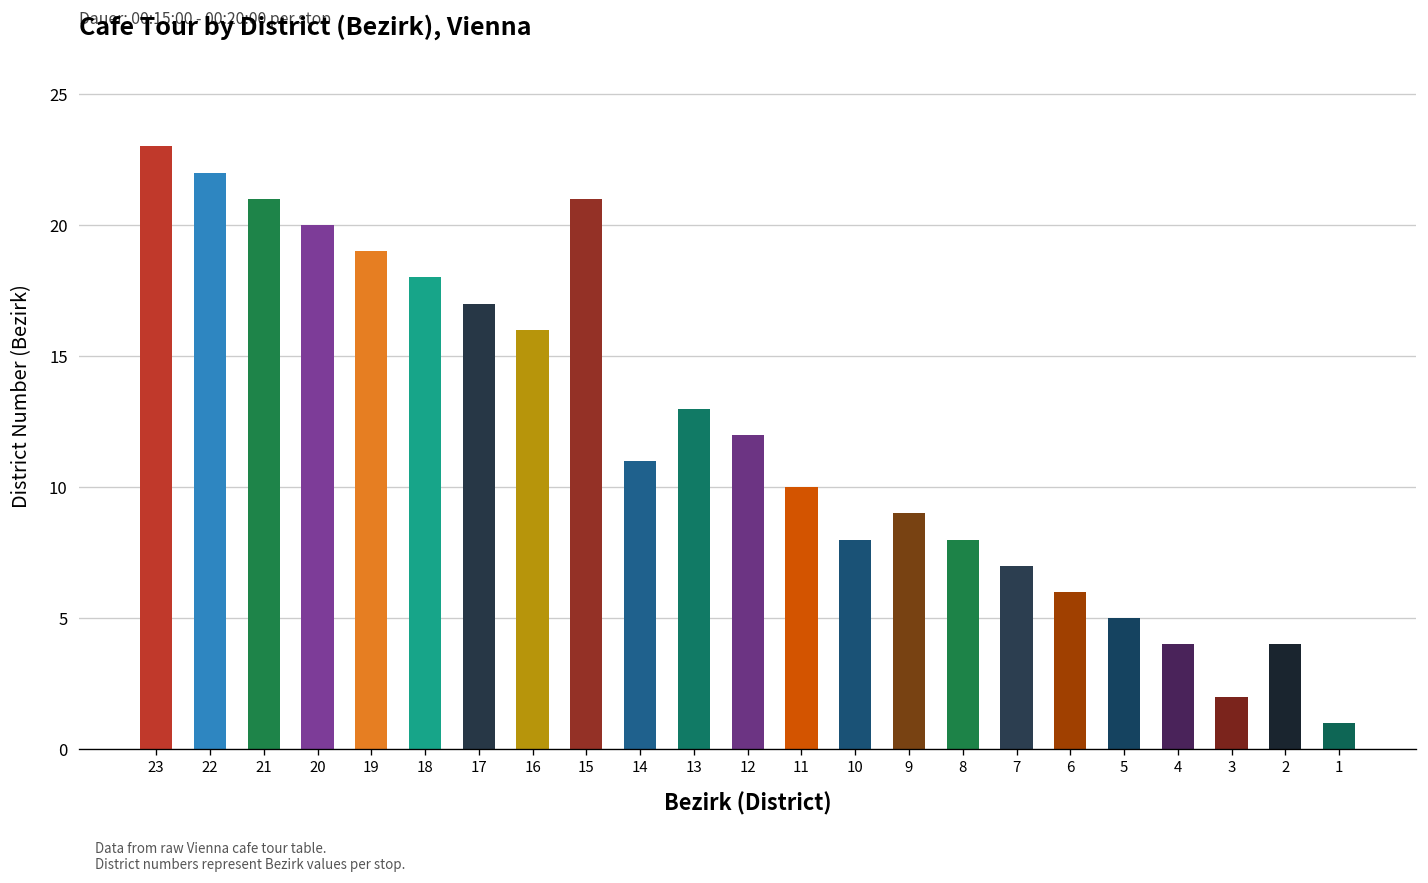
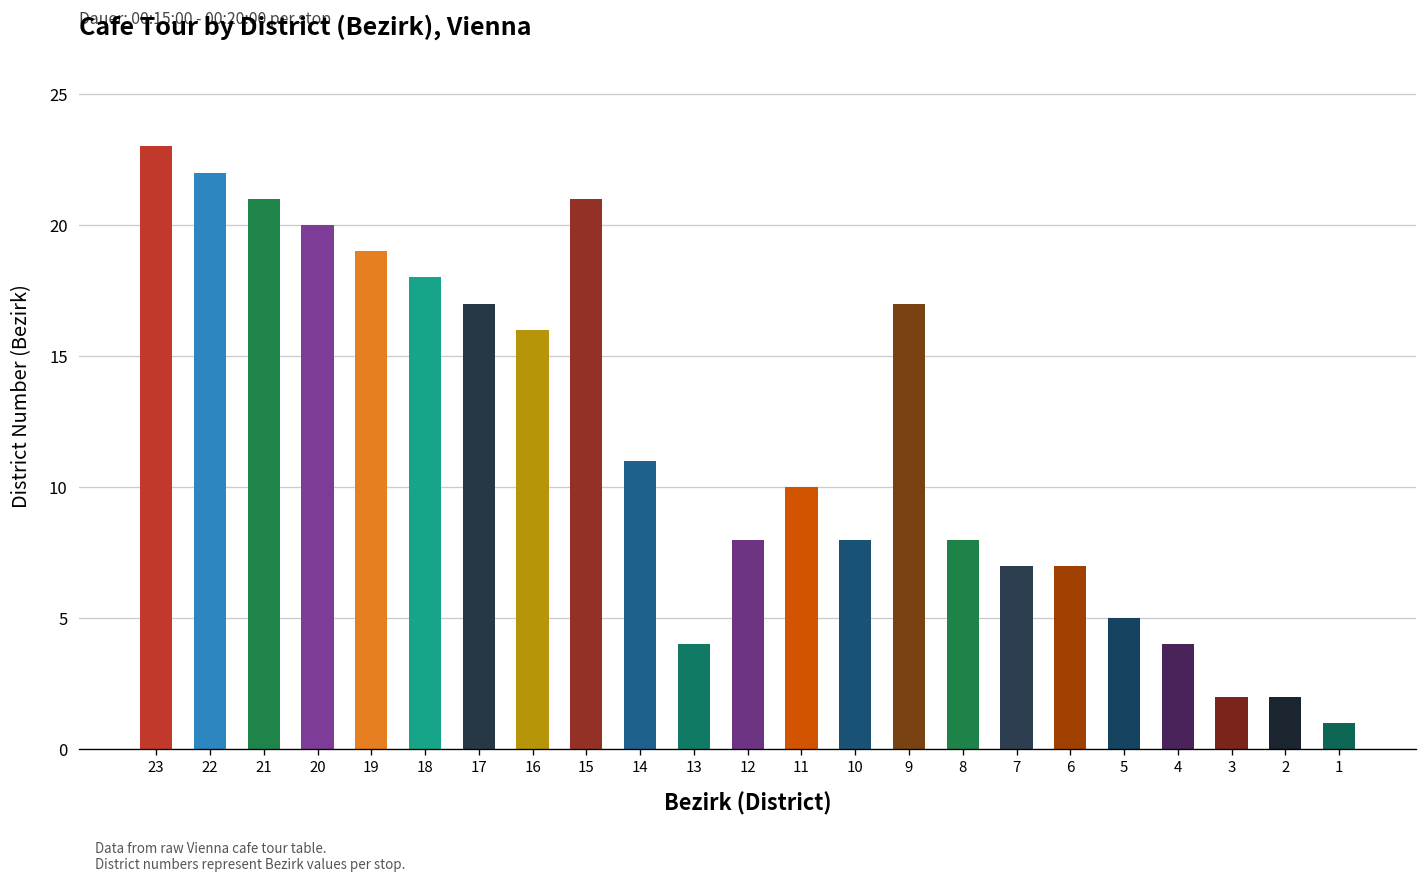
13: 13 -> 4
12: 12 -> 8
9: 9 -> 17
6: 6 -> 7
2: 4 -> 2
